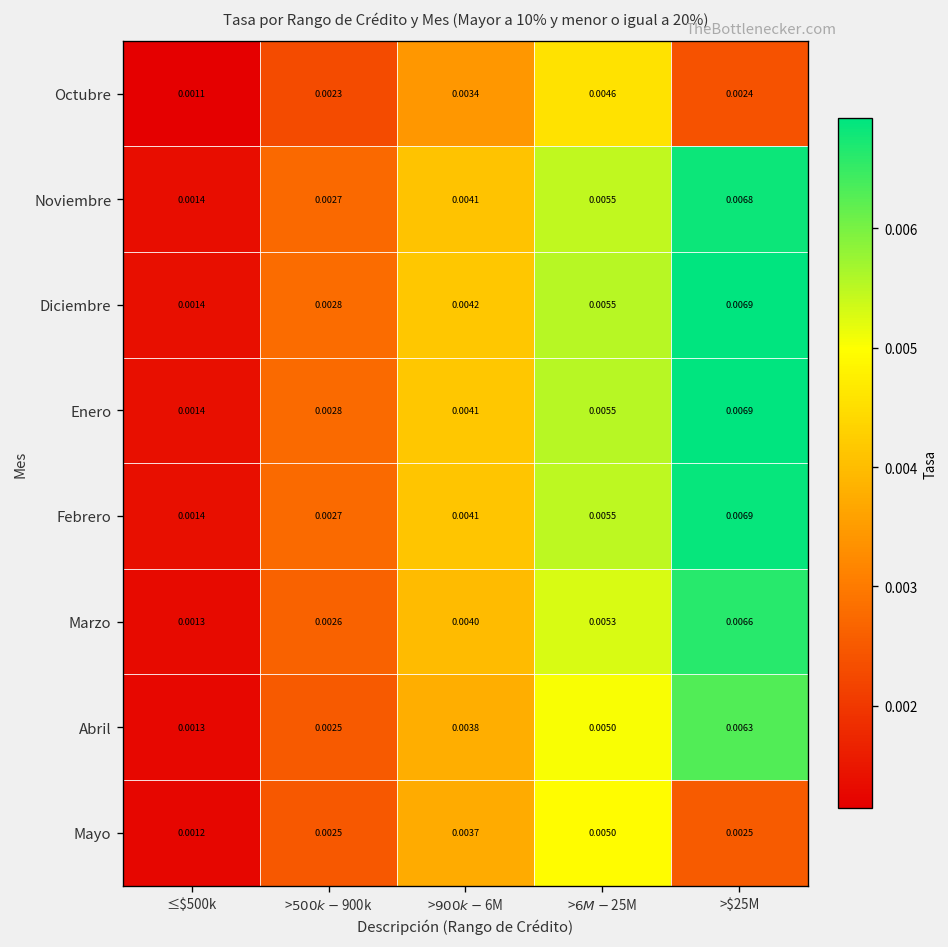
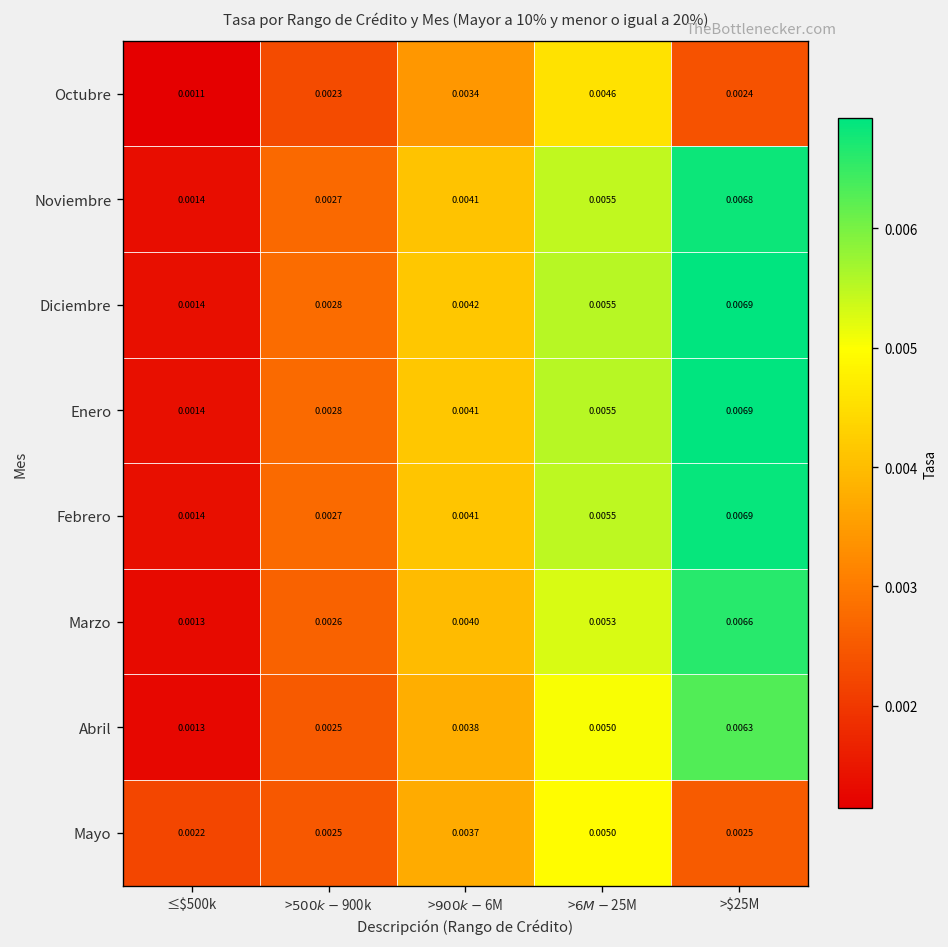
Mayo, ≤$500k: 0.0012 -> 0.0022
